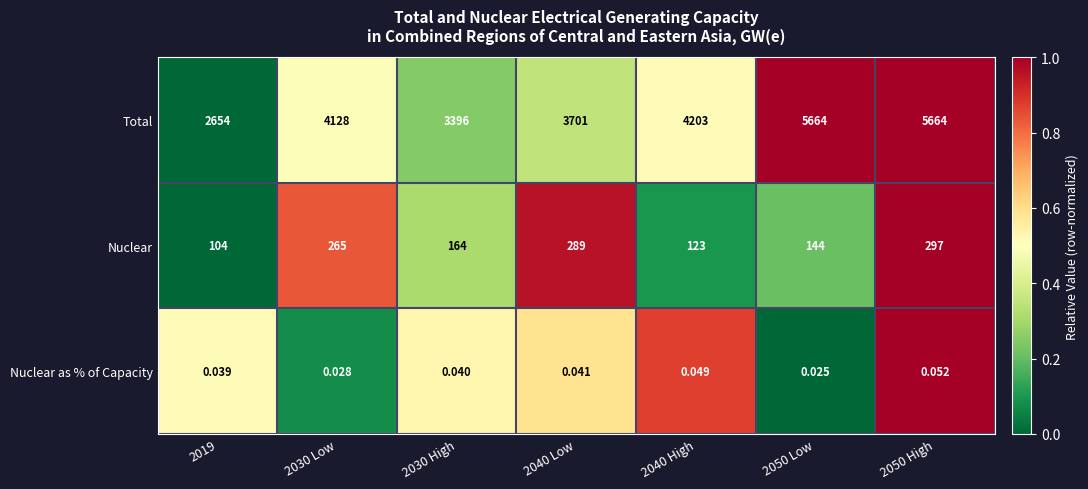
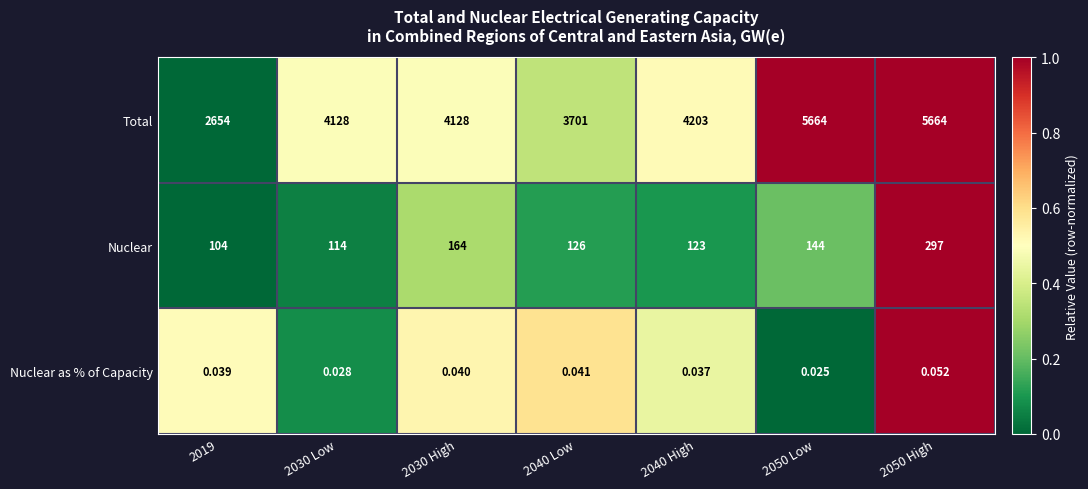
Total, 2030 High: 3396 -> 4128
Nuclear, 2030 Low: 265 -> 114
Nuclear, 2040 Low: 289 -> 126
Nuclear as % of Capacity, 2040 High: 0.049 -> 0.037
